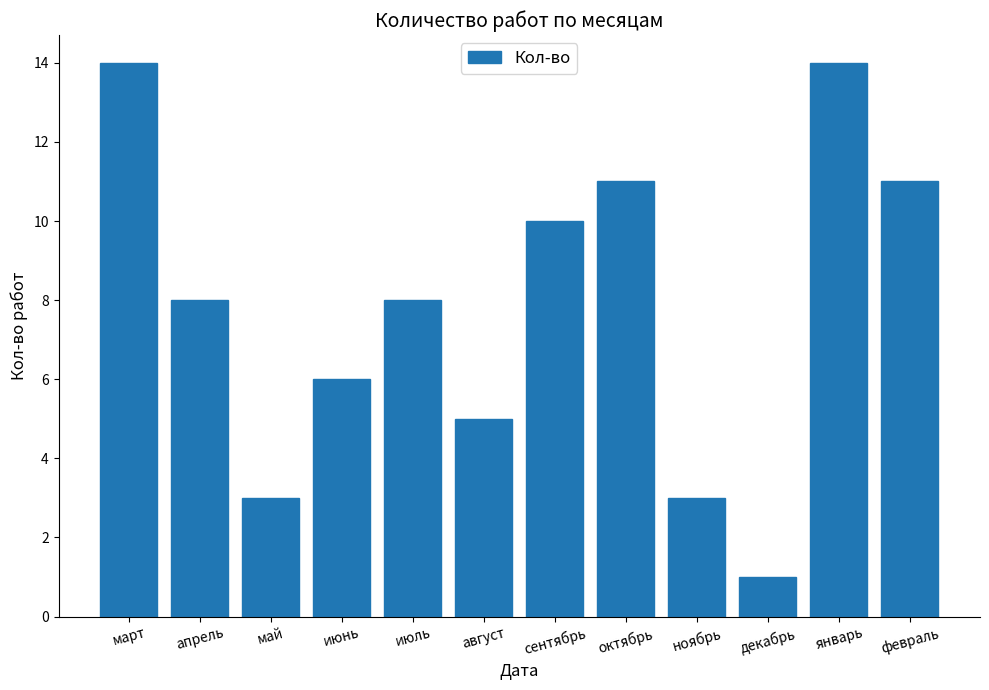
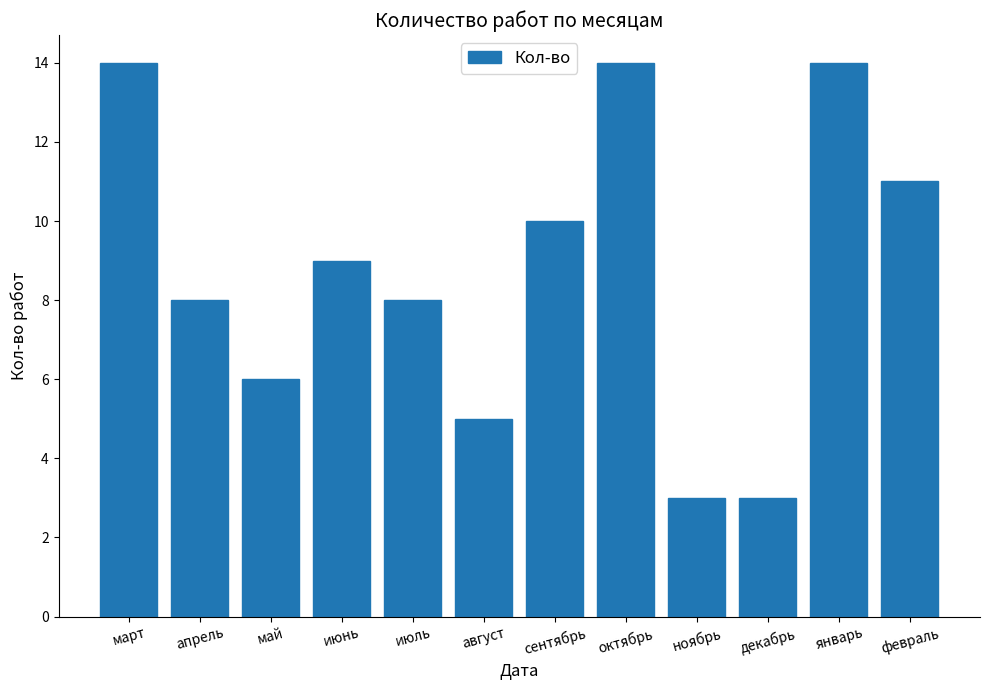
май: 3 -> 6
июнь: 6 -> 9
октябрь: 11 -> 14
декабрь: 1 -> 3
